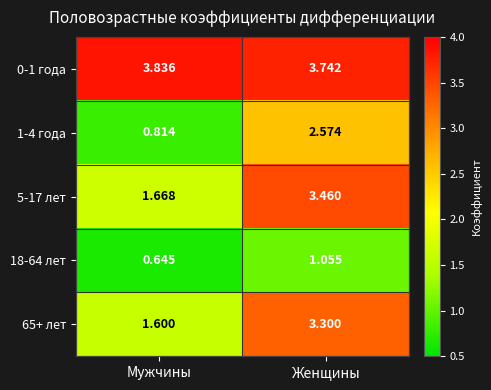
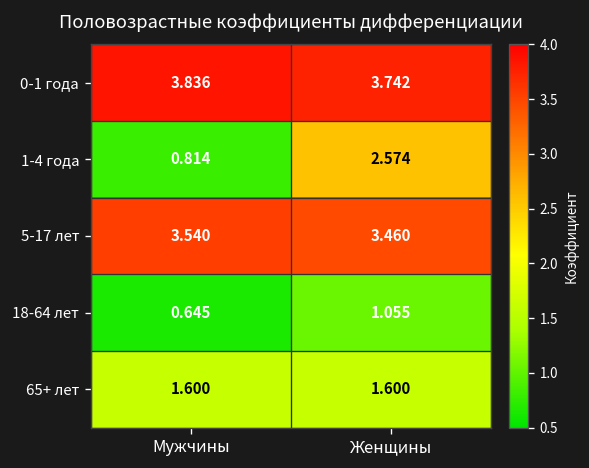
5-17 лет, Мужчины: 1.668 -> 3.540
65+ лет, Женщины: 3.300 -> 1.600
